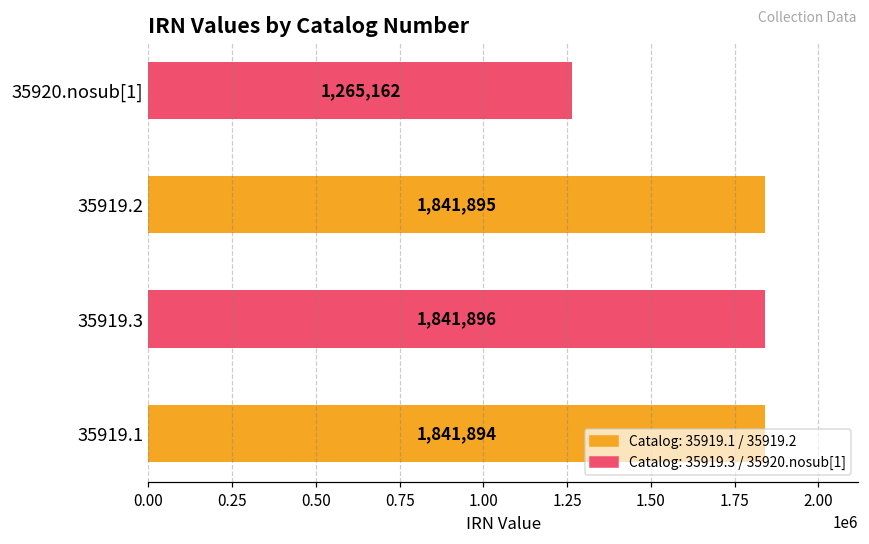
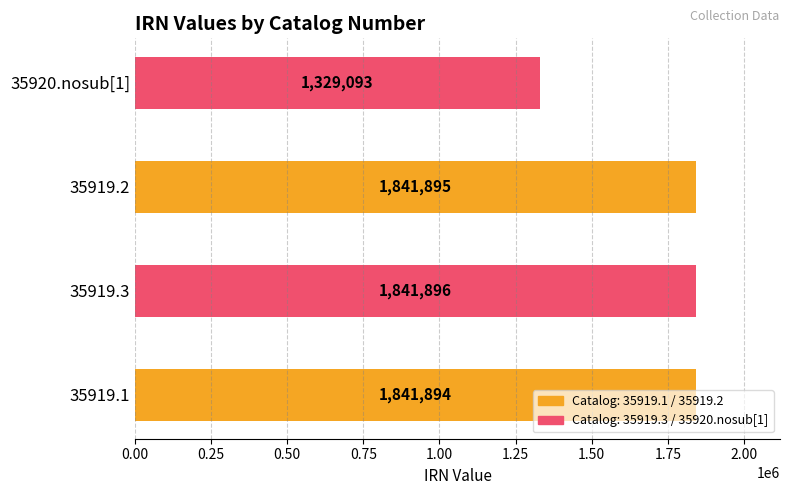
35920.nosub[1]: 1,265,162 -> 1,329,093
